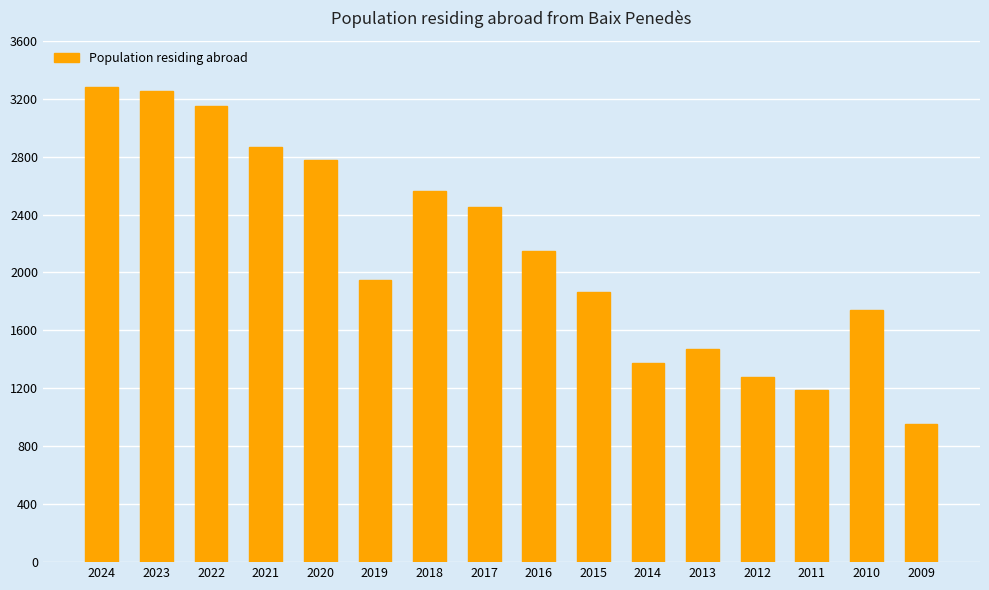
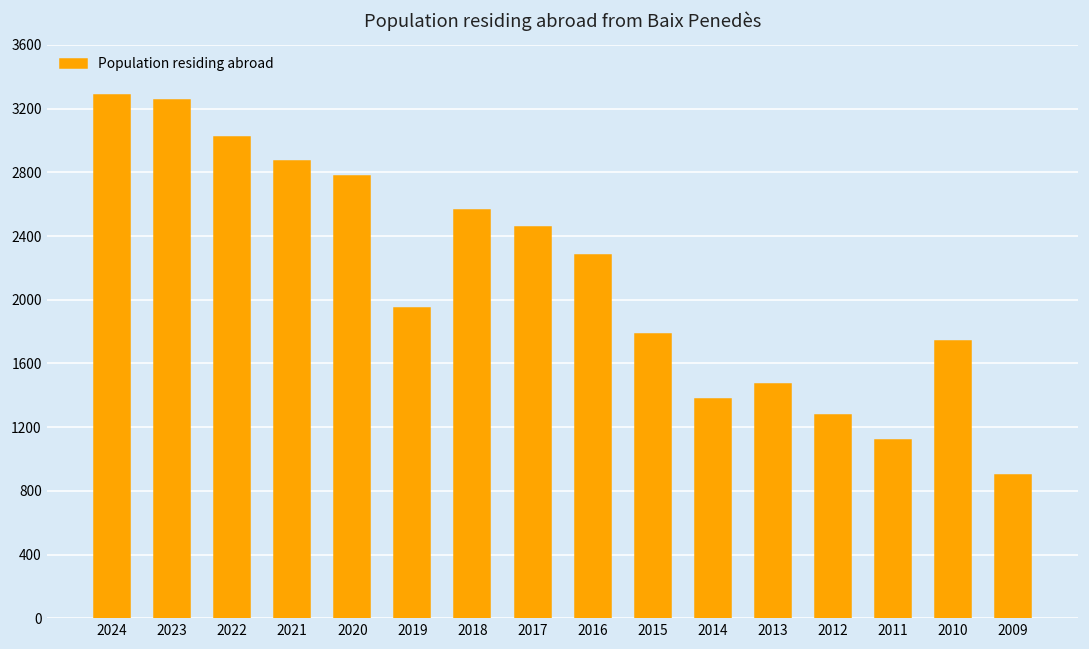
2022: 3150 -> 3020
2016: 2150 -> 2280
2015: 1870 -> 1790
2011: 1190 -> 1120
2009: 960 -> 900
